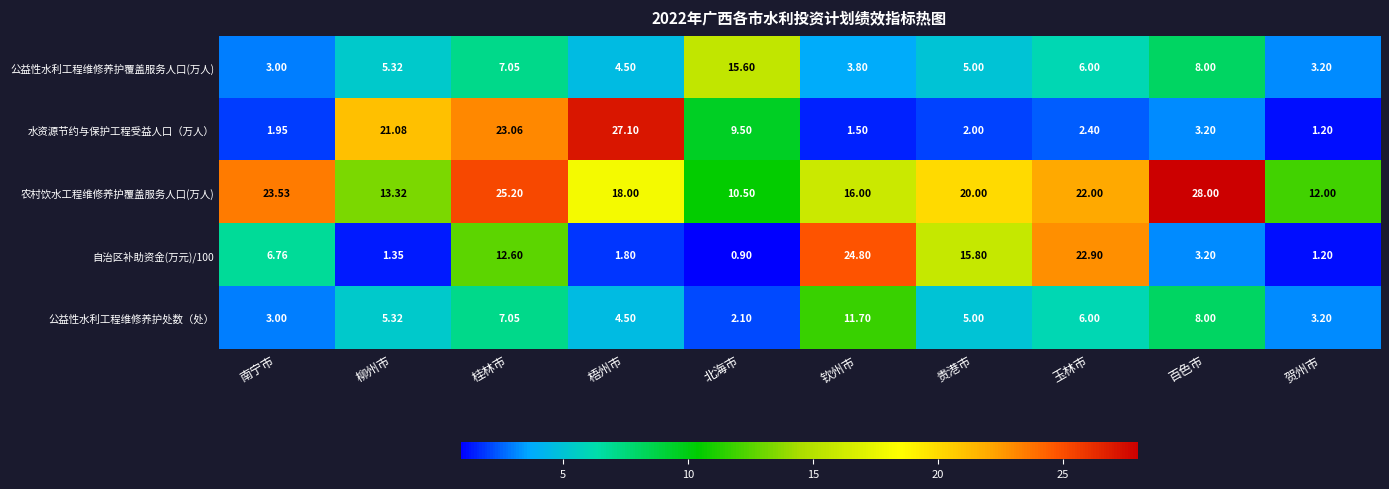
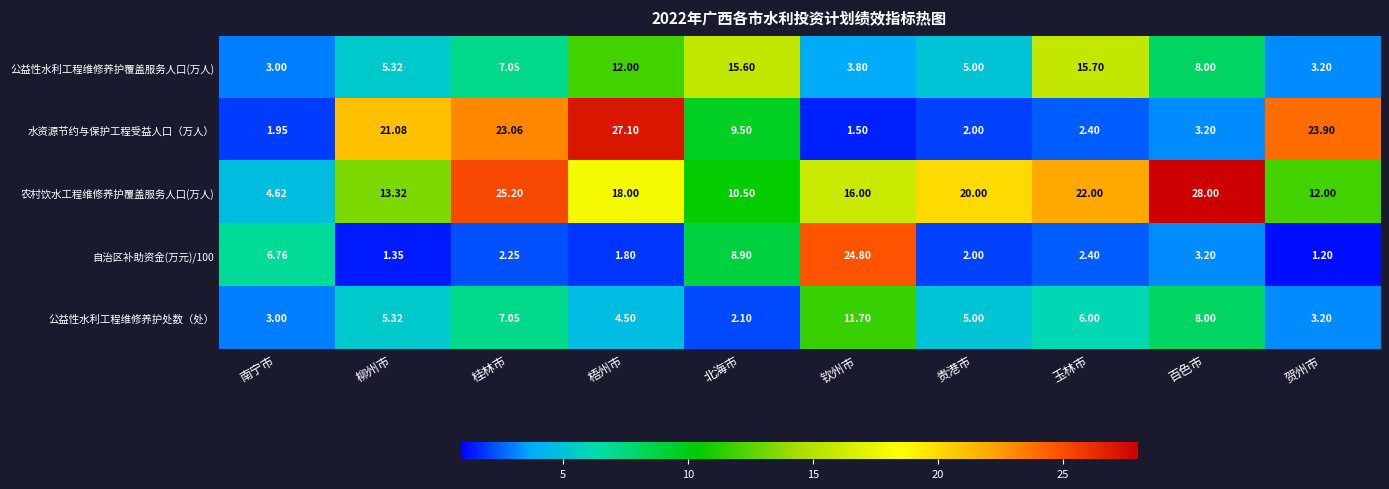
公益性水利工程维修养护覆盖服务人口(万人), 梧州市: 4.50 -> 12.00
公益性水利工程维修养护覆盖服务人口(万人), 玉林市: 6.00 -> 15.70
水资源节约与保护工程受益人口（万人）, 贺州市: 1.20 -> 23.90
农村饮水工程维修养护覆盖服务人口(万人), 南宁市: 23.53 -> 4.62
自治区补助资金(万元)/100, 桂林市: 12.60 -> 2.25
自治区补助资金(万元)/100, 北海市: 0.90 -> 8.90
自治区补助资金(万元)/100, 贵港市: 15.80 -> 2.00
自治区补助资金(万元)/100, 玉林市: 22.90 -> 2.40
